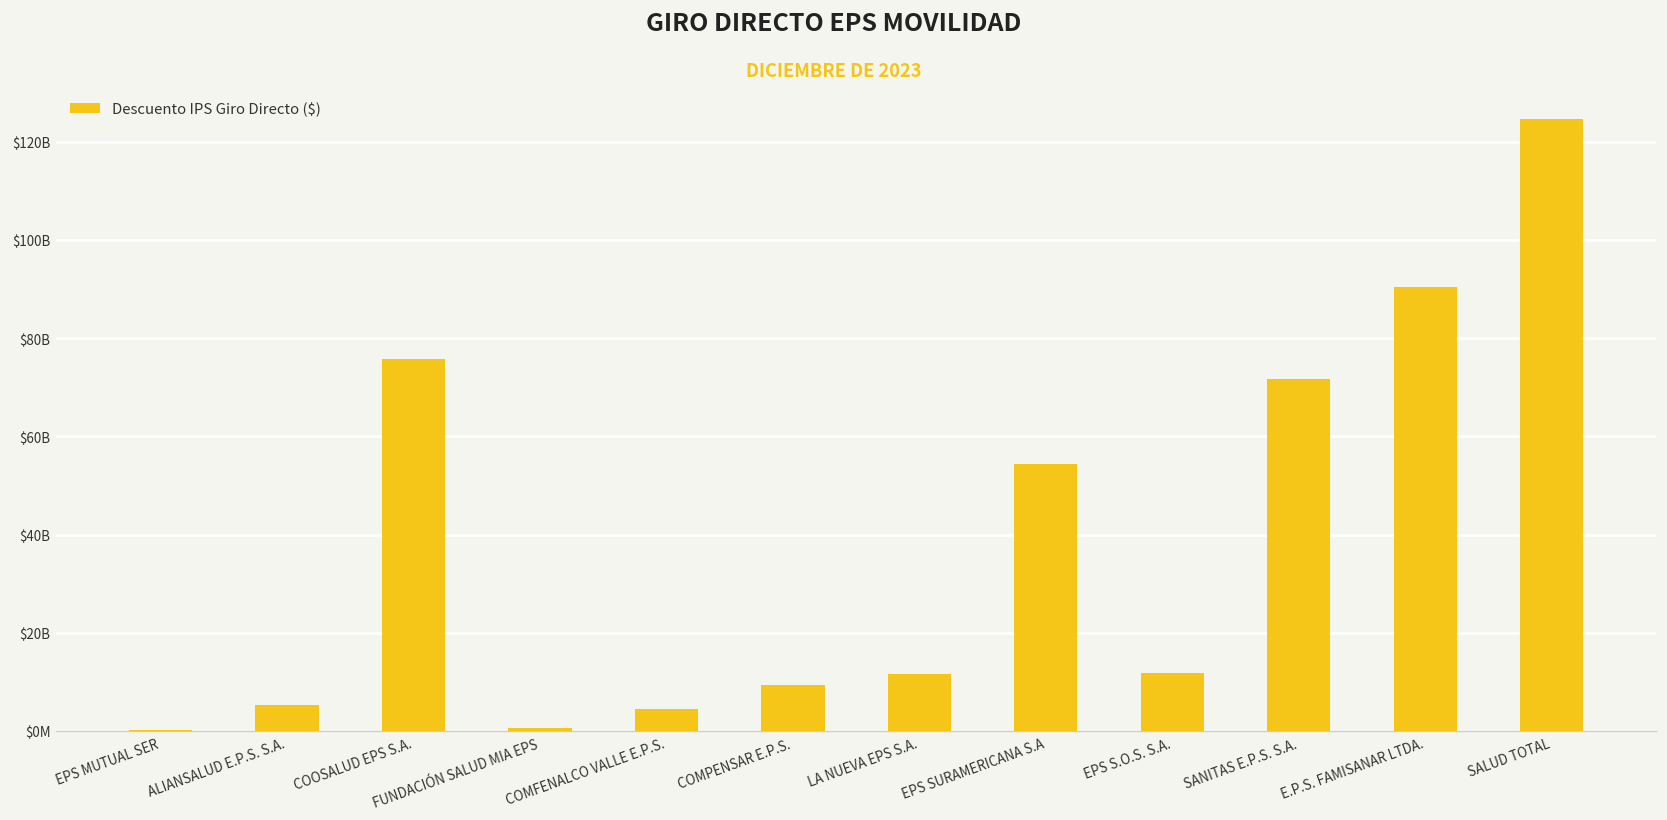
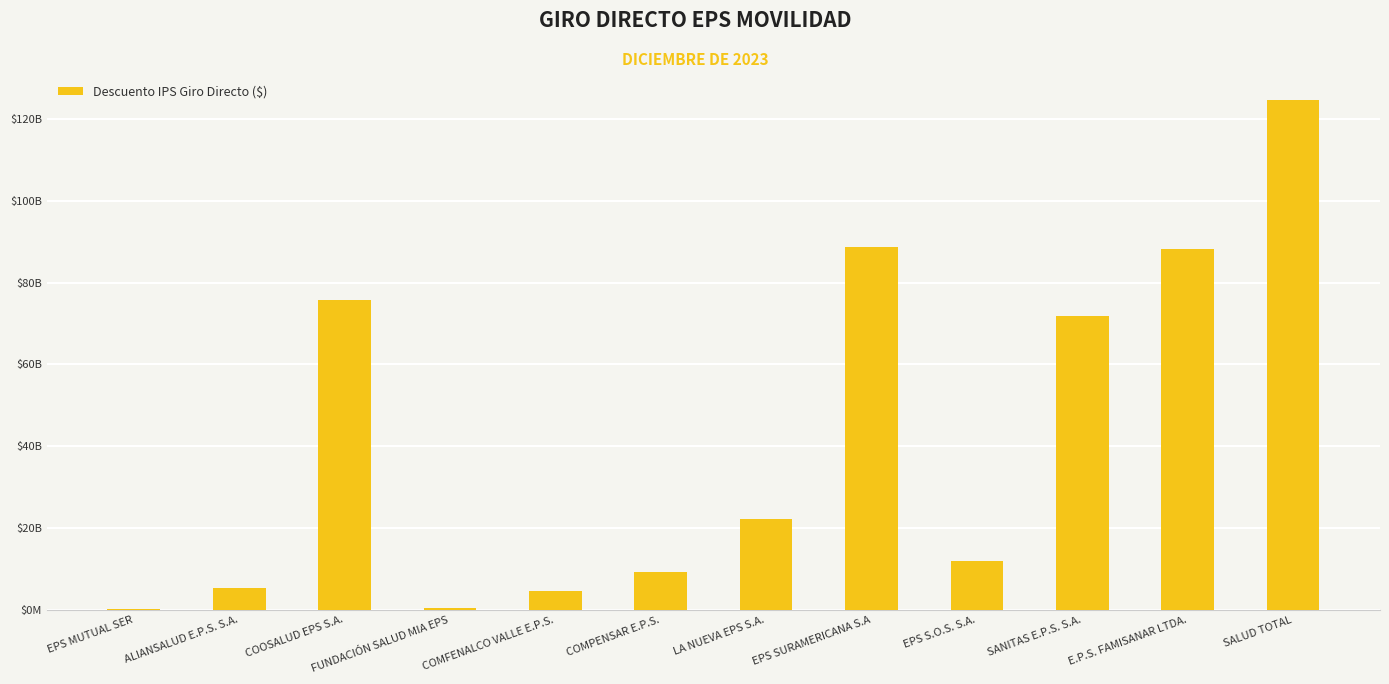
LA NUEVA EPS S.A.: $12000000000 -> $22000000000
EPS SURAMERICANA S.A: $54000000000 -> $89000000000
E.P.S. FAMISANAR LTDA.: $90000000000 -> $88000000000
